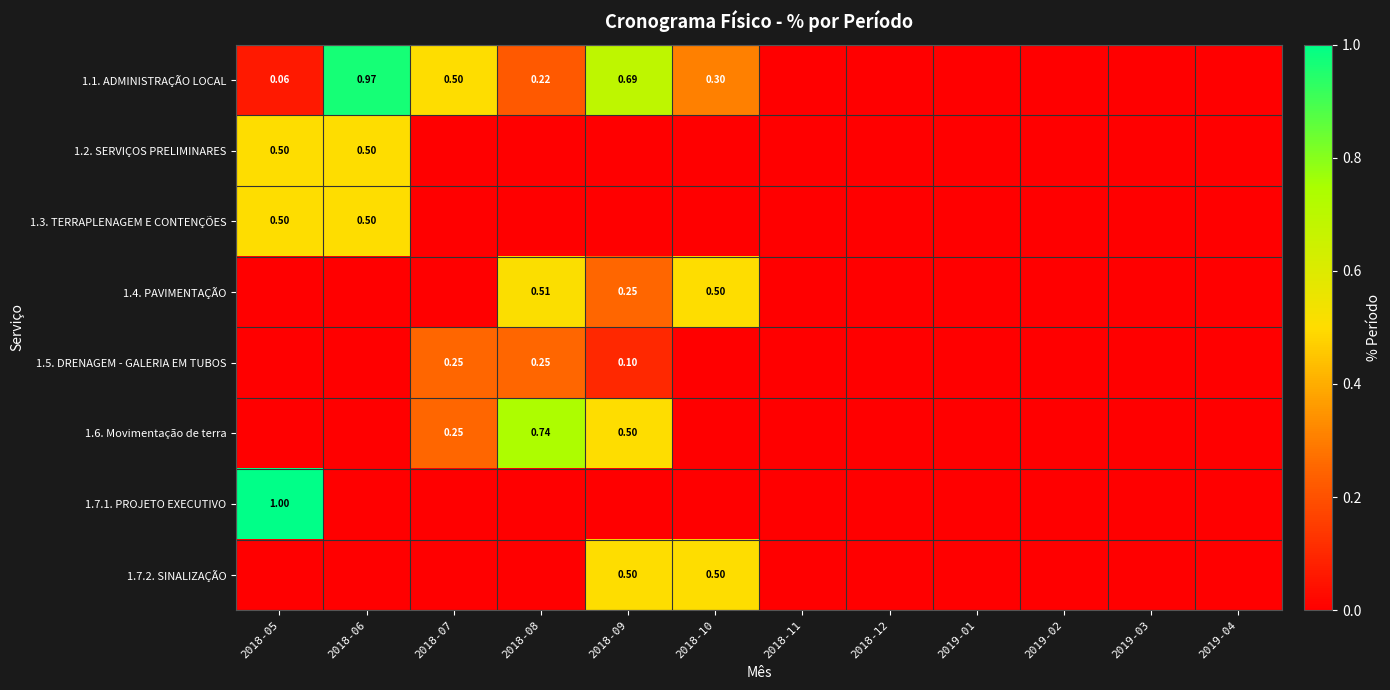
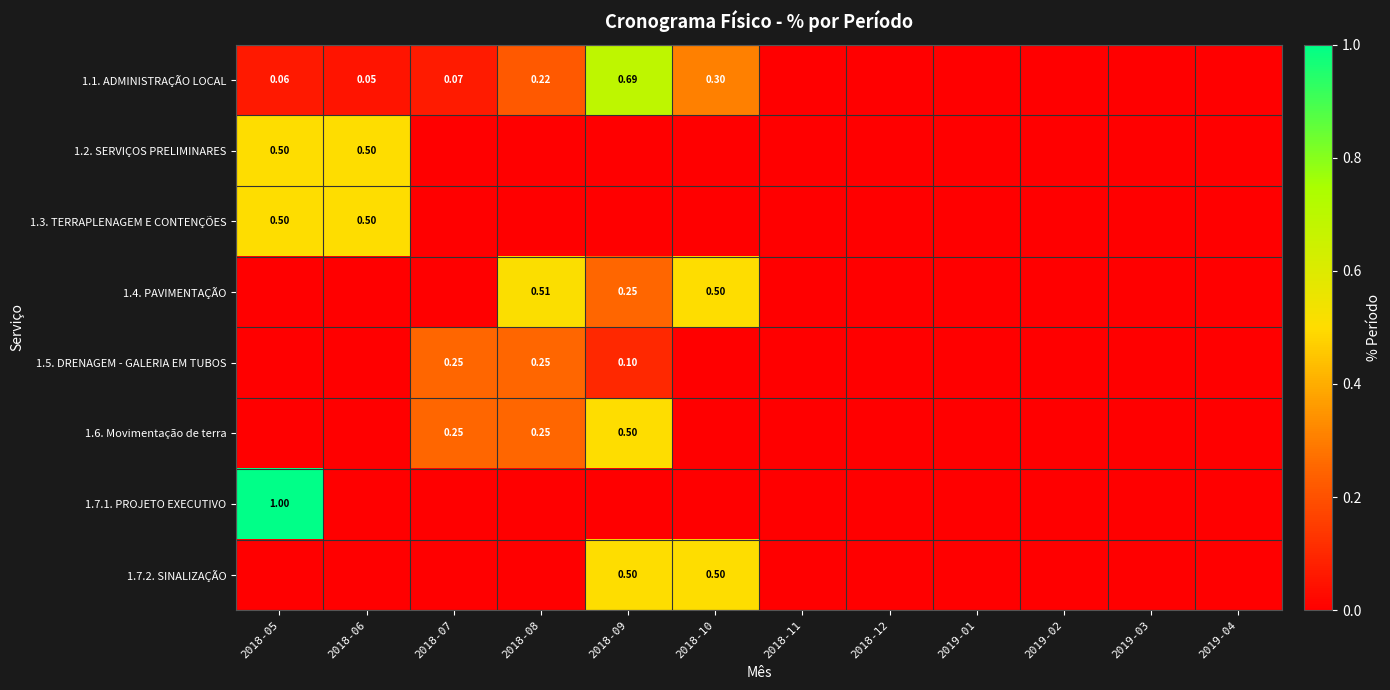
1.1. ADMINISTRAÇÃO LOCAL, 2018-06: 0.97 -> 0.05
1.1. ADMINISTRAÇÃO LOCAL, 2018-07: 0.50 -> 0.07
1.6. Movimentação de terra, 2018-08: 0.74 -> 0.25
